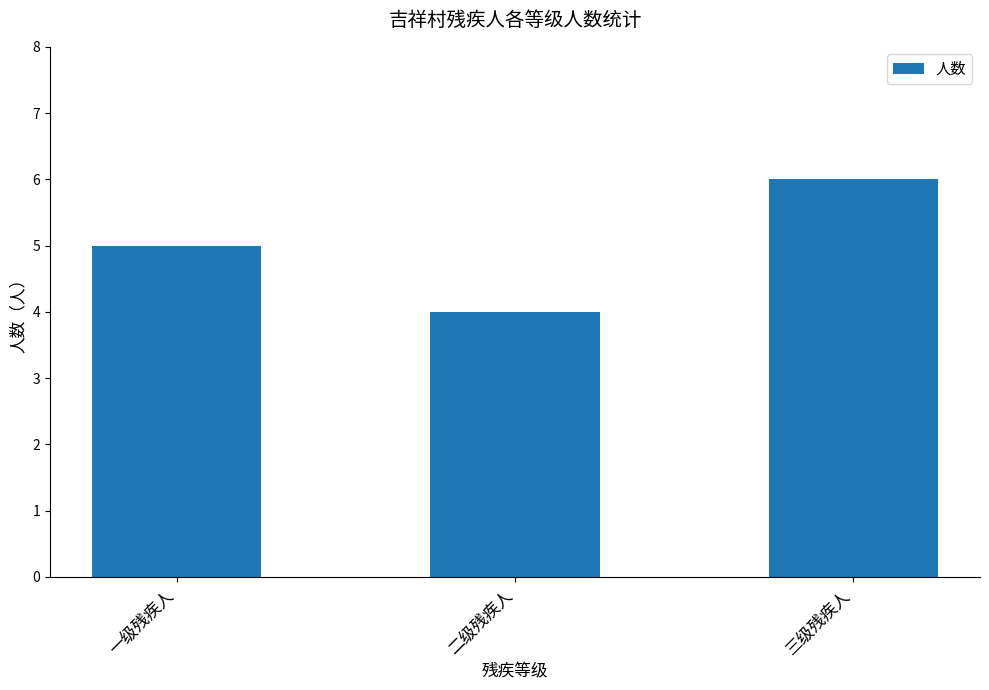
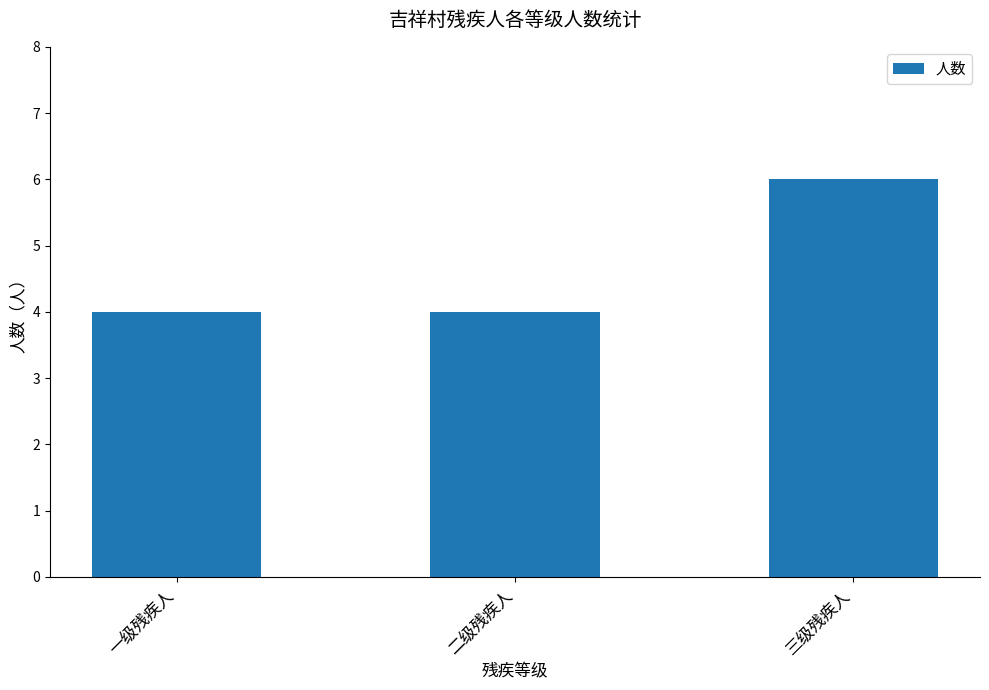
一级残疾人: 5 -> 4
